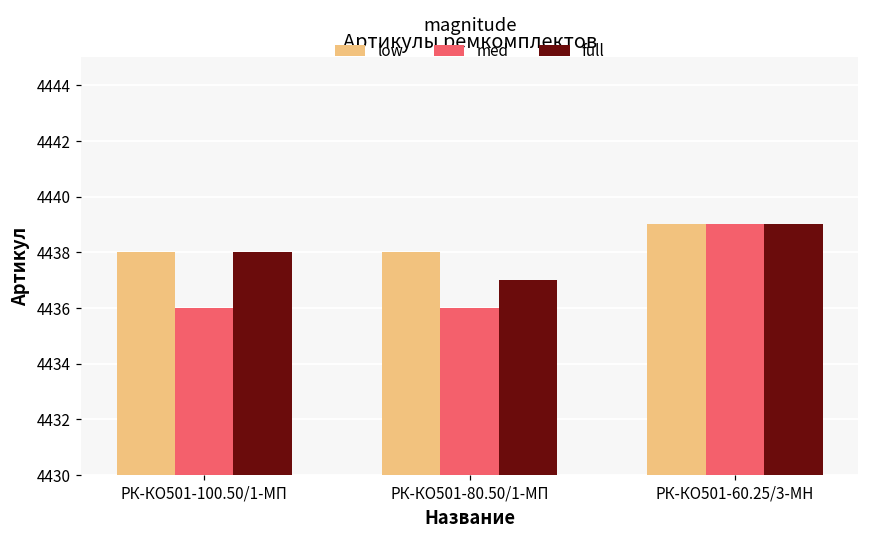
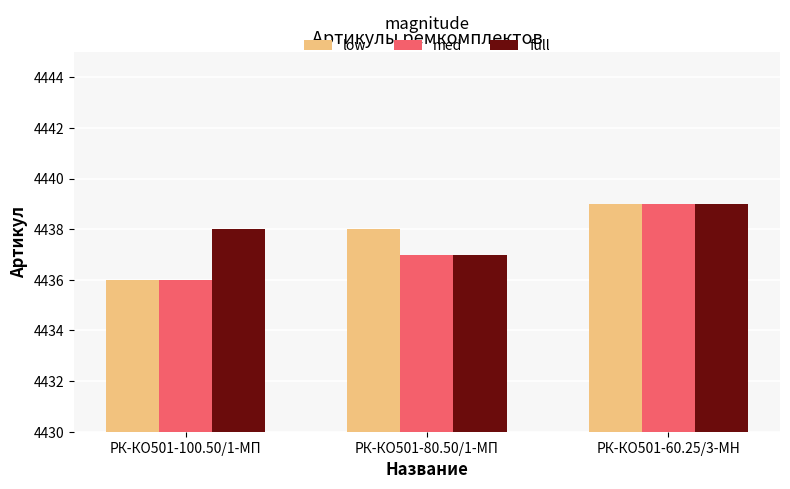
low, РК-КО501-100.50/1-МП: 4438 -> 4436
med, РК-КО501-80.50/1-МП: 4436 -> 4437
